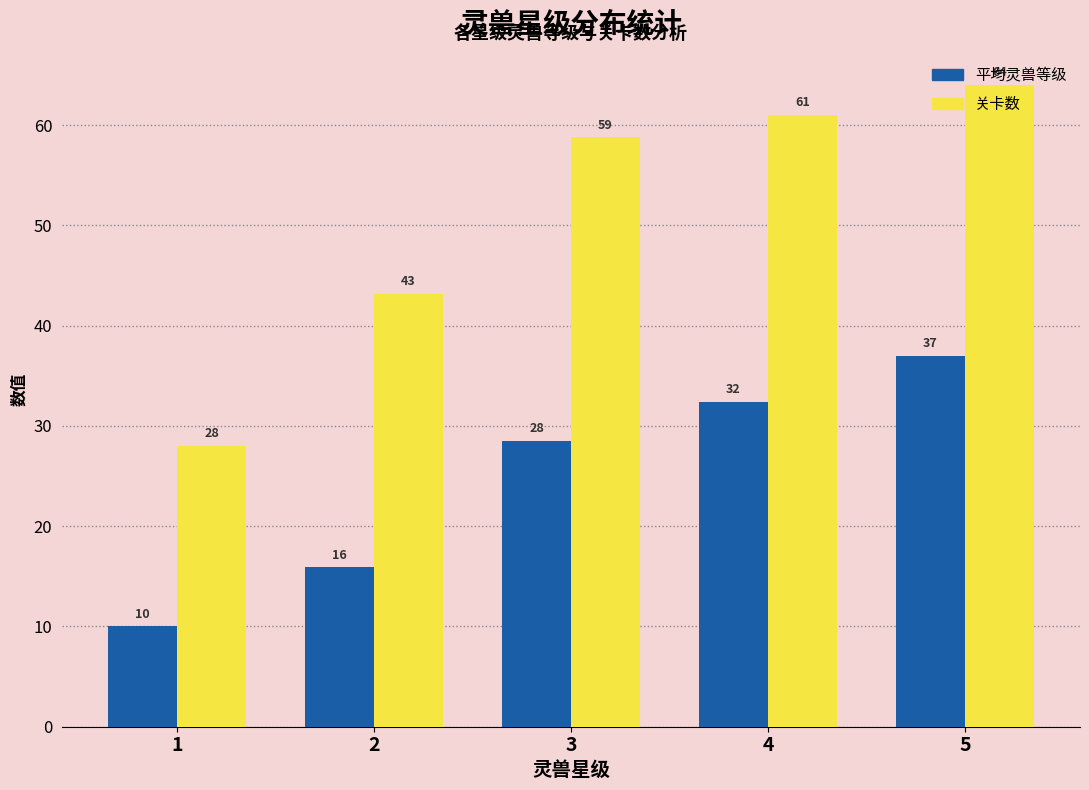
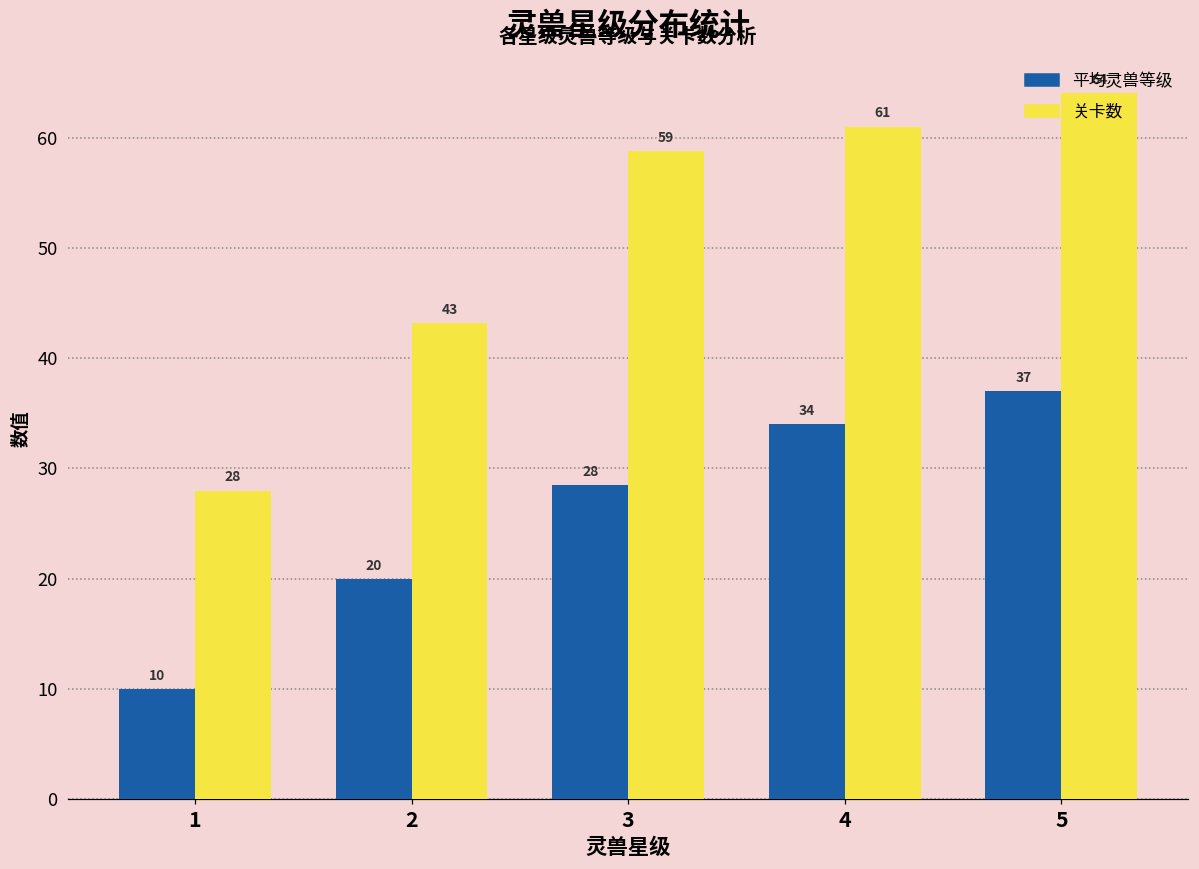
平均灵兽等级, 2: 16 -> 20
平均灵兽等级, 4: 32 -> 34
